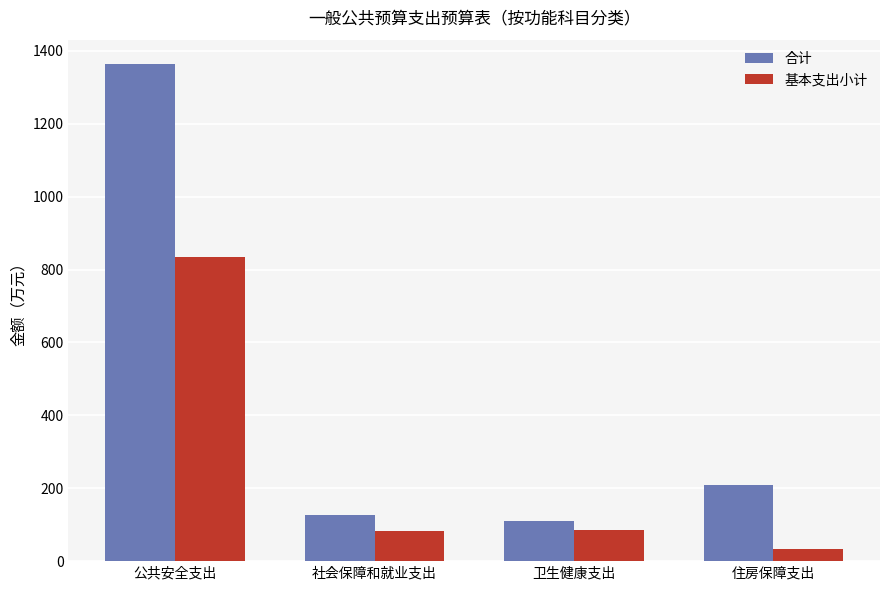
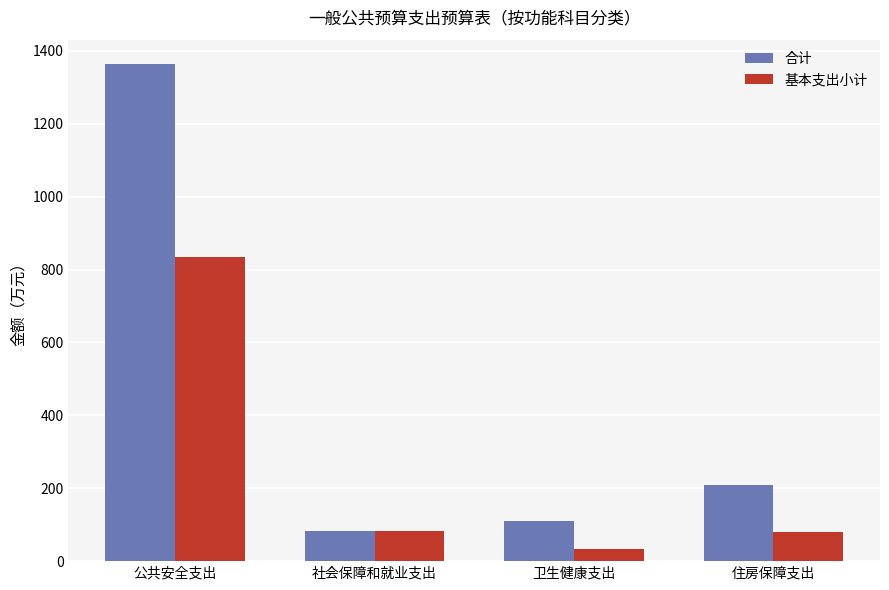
合计, 社会保障和就业支出: 130 -> 80
基本支出小计, 卫生健康支出: 80 -> 30
基本支出小计, 住房保障支出: 30 -> 80
